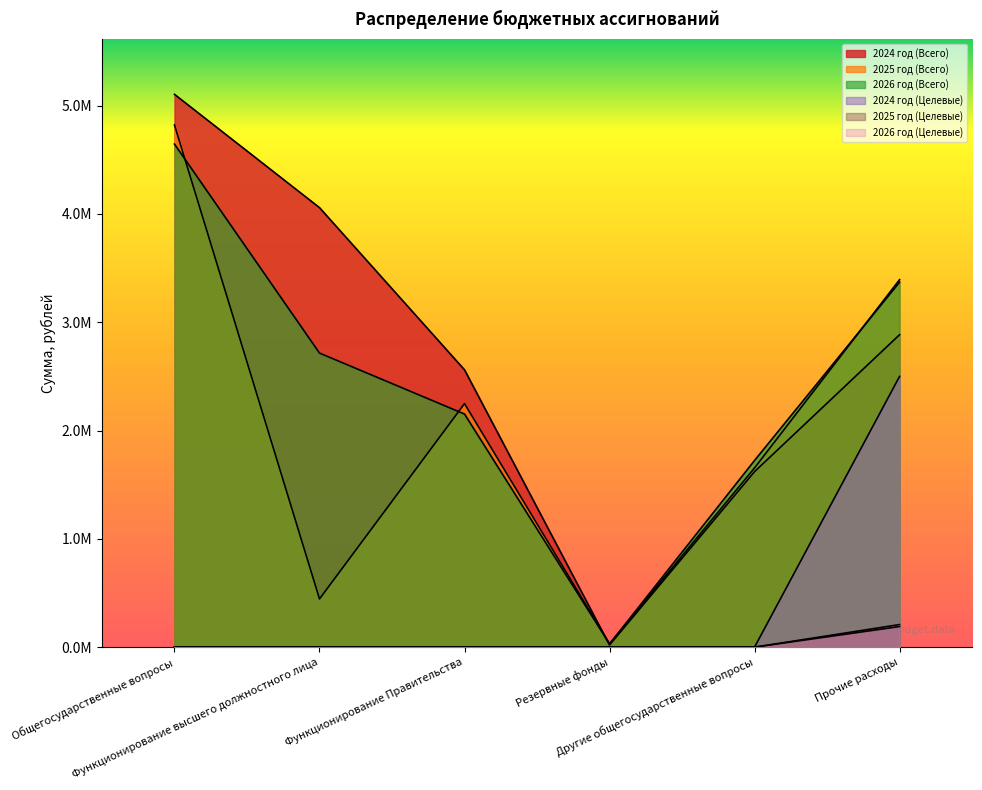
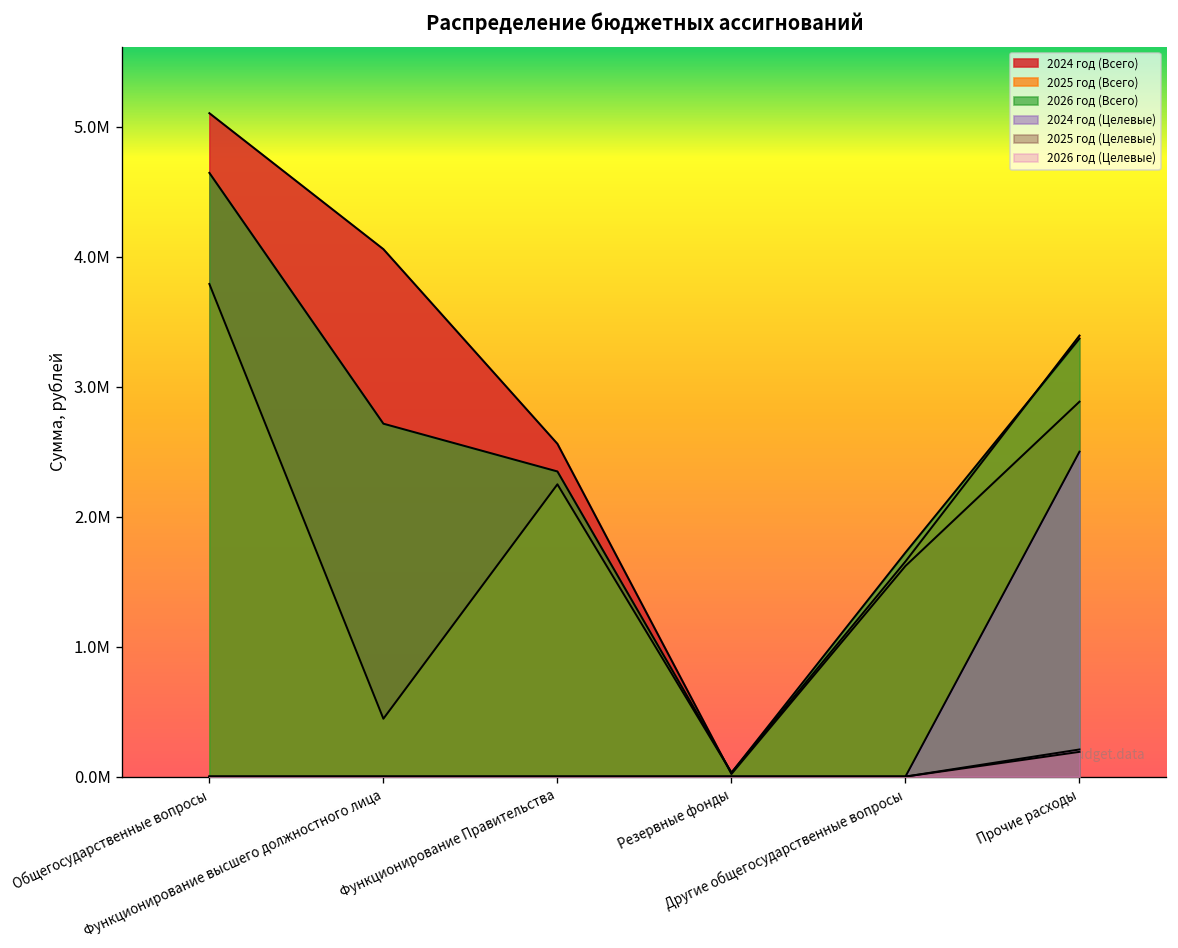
2025 год (Всего), Общегосударственные вопросы: 4820000 -> 3790000
2026 год (Всего), Функционирование Правительства: 2150000 -> 2350000
